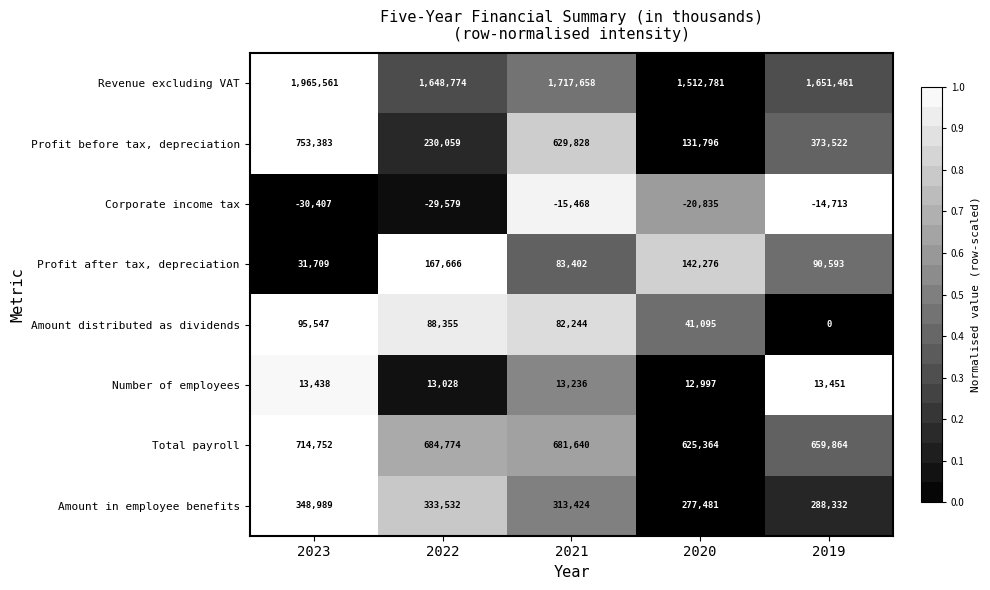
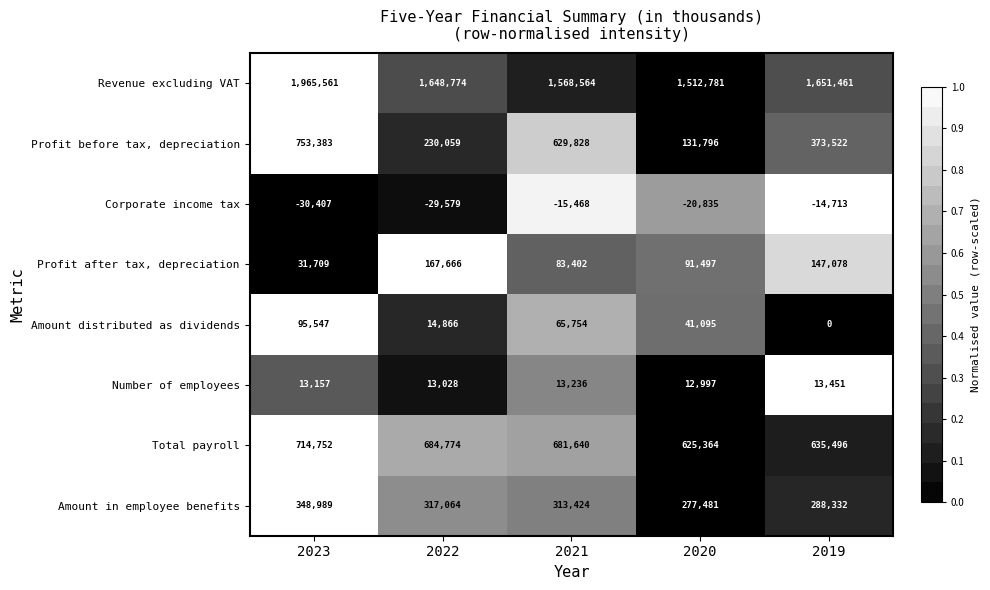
Revenue excluding VAT, 2021: 1,717,658 -> 1,568,564
Profit after tax, depreciation, 2020: 142,276 -> 91,497
Profit after tax, depreciation, 2019: 90,593 -> 147,078
Amount distributed as dividends, 2022: 88,355 -> 14,866
Amount distributed as dividends, 2021: 82,244 -> 65,754
Number of employees, 2023: 13,438 -> 13,157
Total payroll, 2019: 659,864 -> 635,496
Amount in employee benefits, 2022: 333,532 -> 317,064
